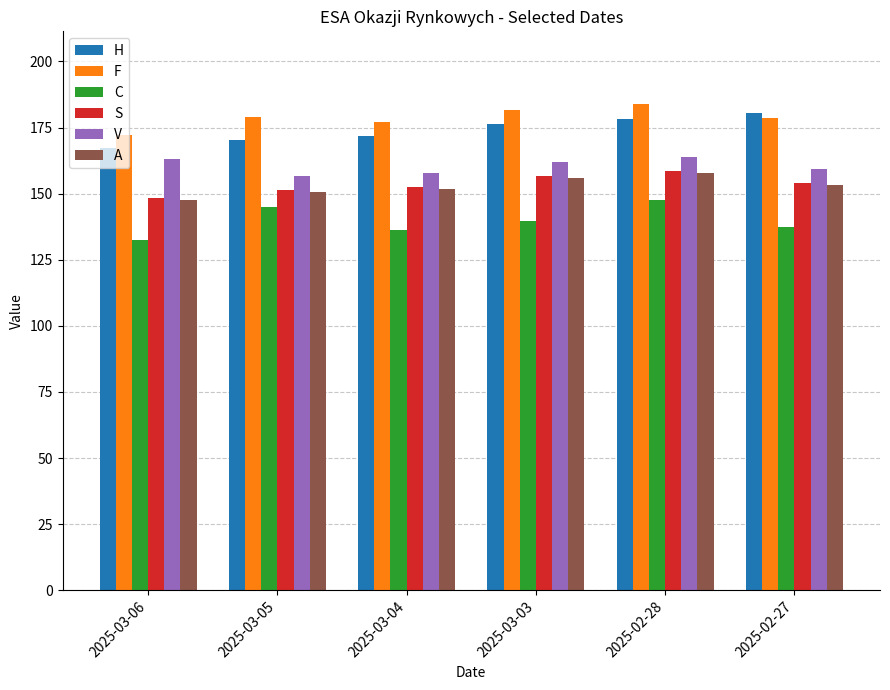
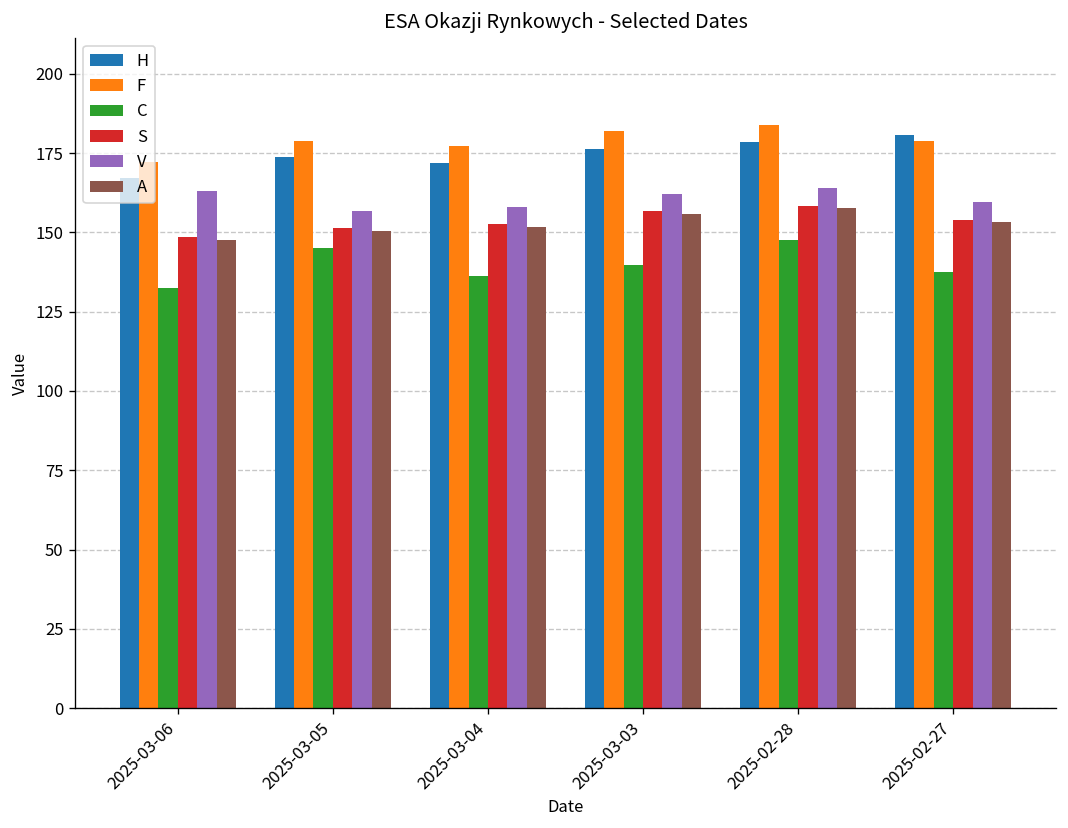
H, 2025-03-05: 170 -> 174
